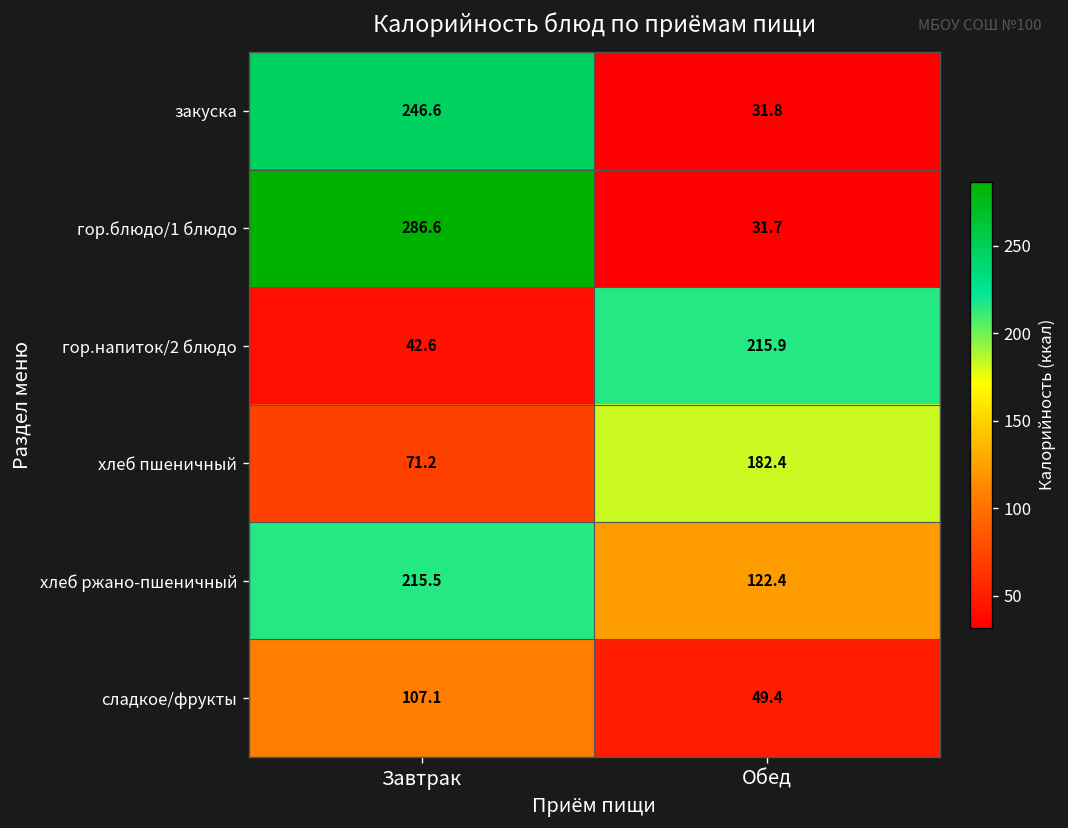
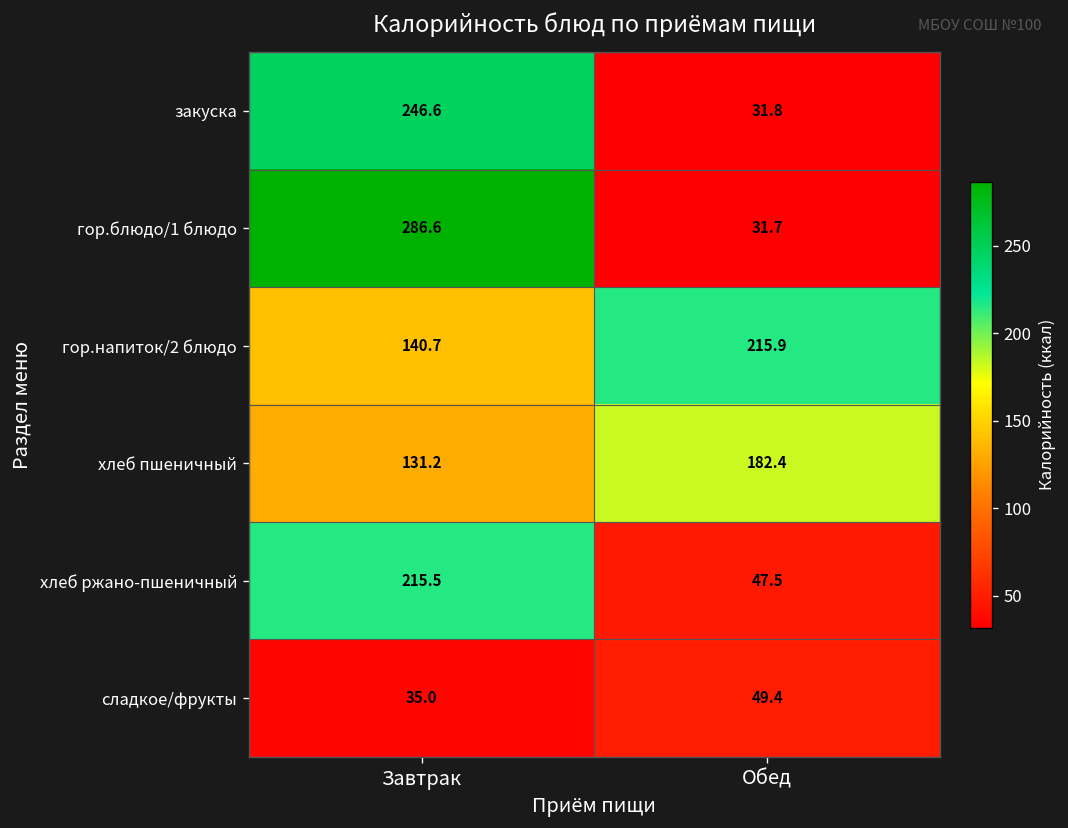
гор.напиток/2 блюдо, Завтрак: 42.6 -> 140.7
хлеб пшеничный, Завтрак: 71.2 -> 131.2
хлеб ржано-пшеничный, Обед: 122.4 -> 47.5
сладкое/фрукты, Завтрак: 107.1 -> 35.0
